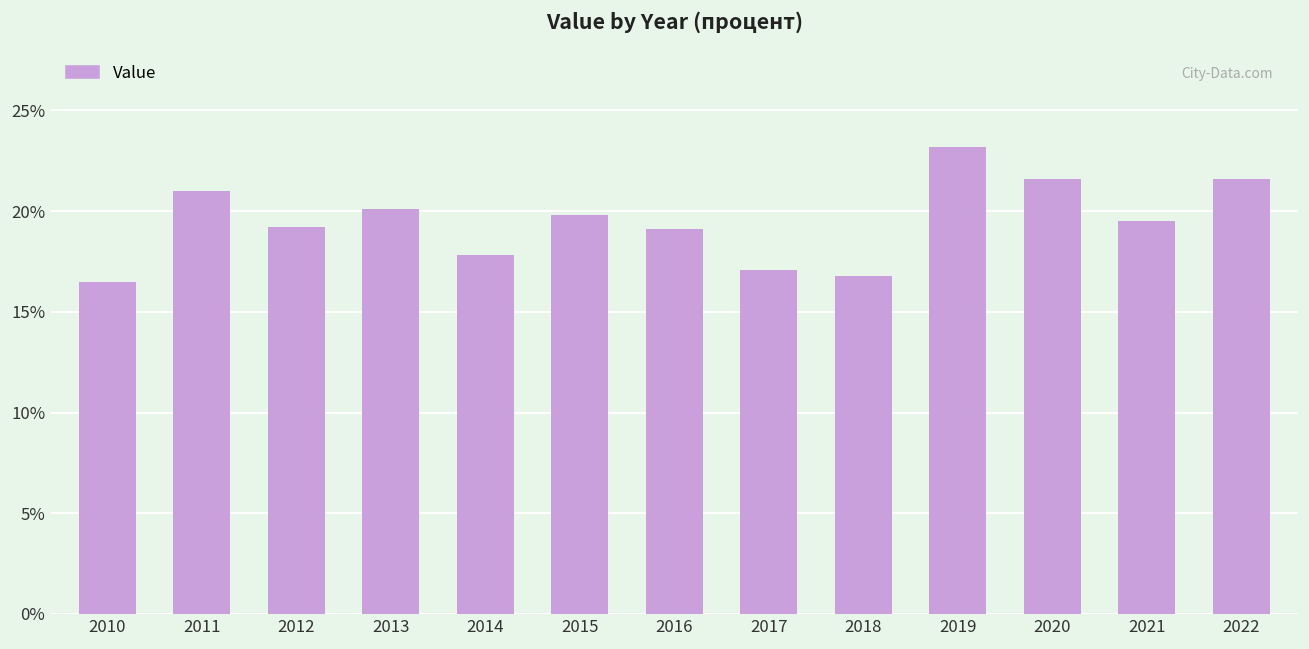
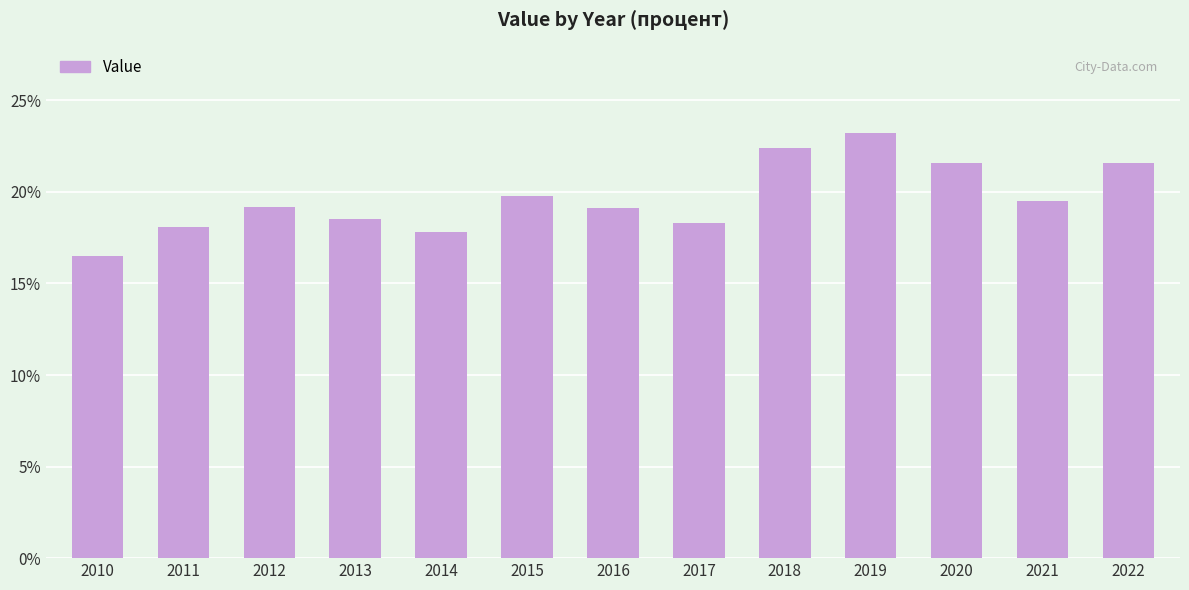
2011: 21.0% -> 18.1%
2013: 20.1% -> 18.5%
2017: 17.1% -> 18.3%
2018: 16.8% -> 22.4%
